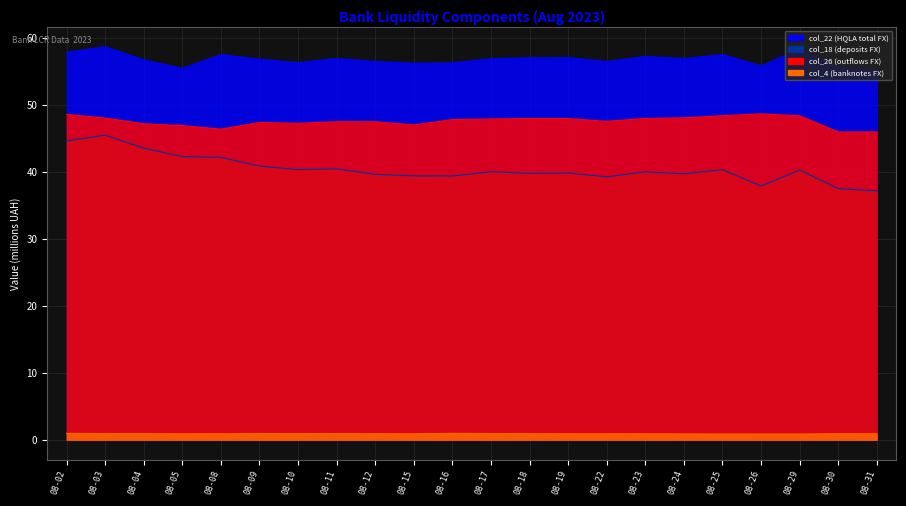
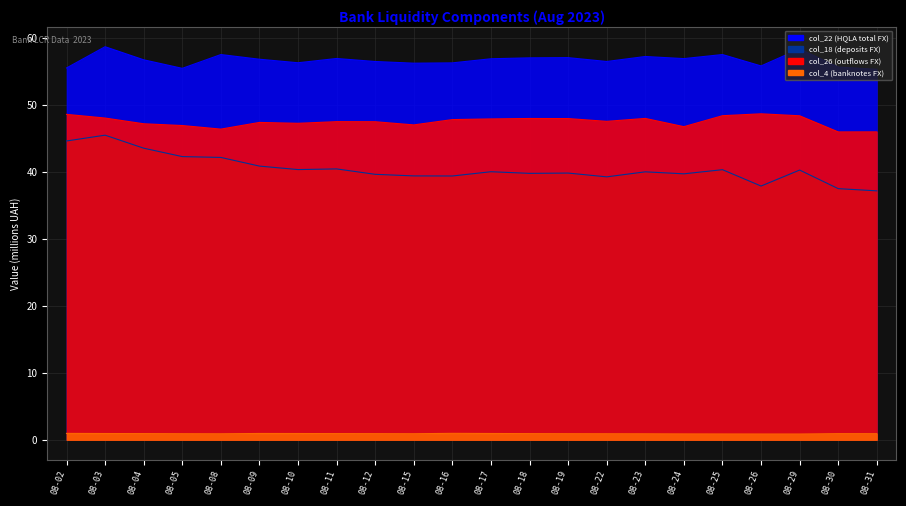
col_22 (HQLA total FX), 08-02: 58 -> 56
col_26 (outflows FX), 08-24: 48 -> 47
